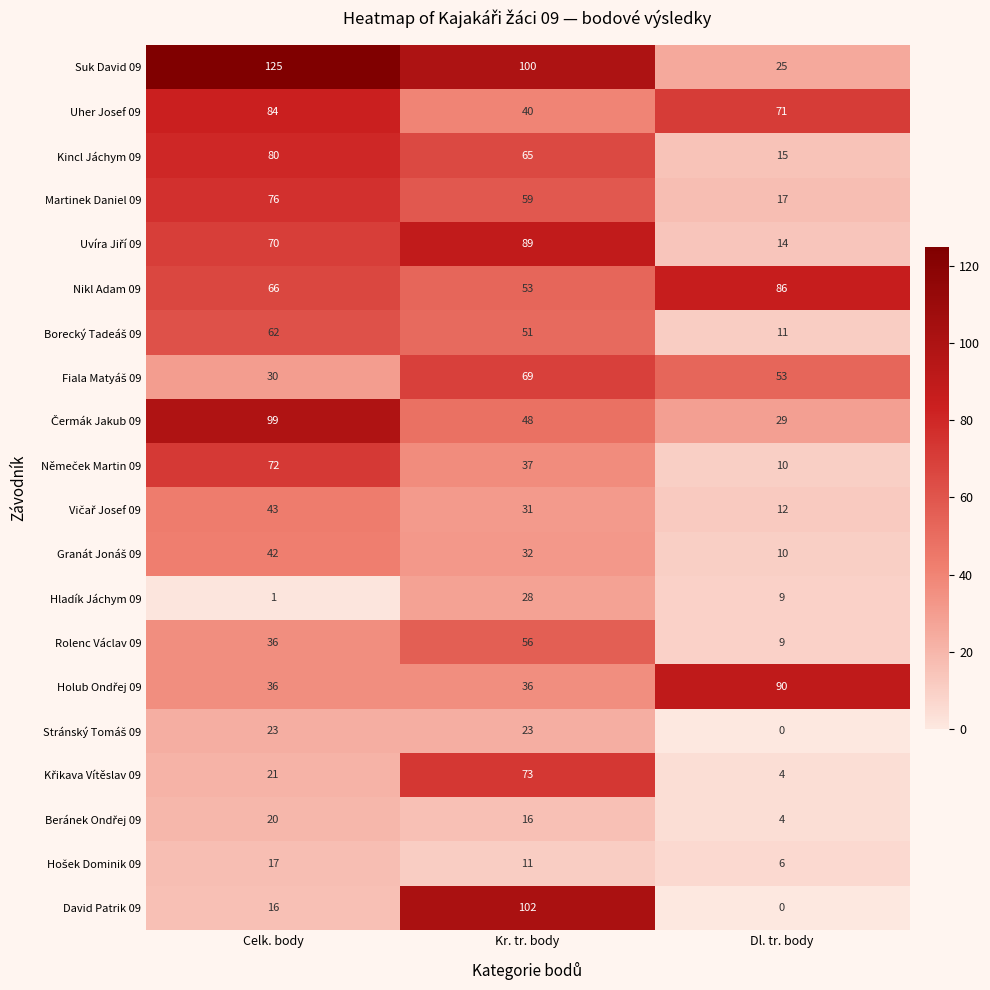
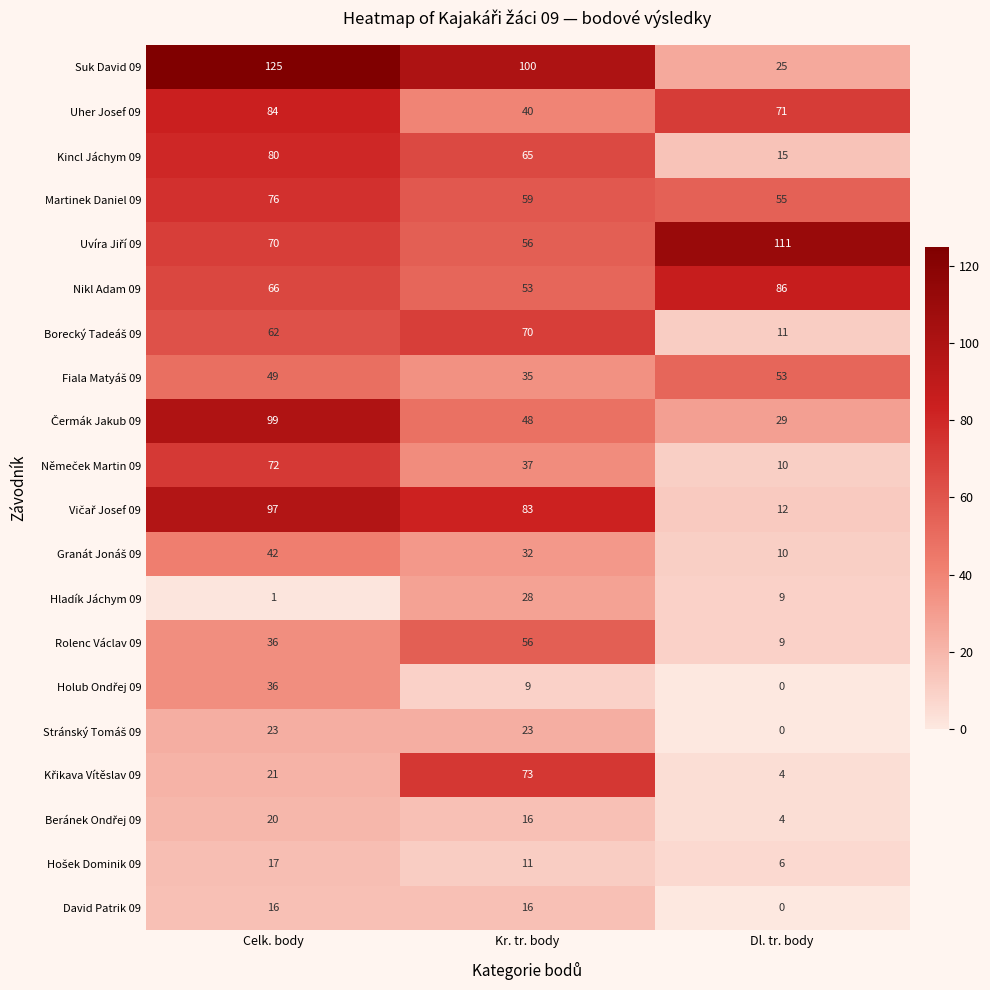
Martinek Daniel 09, Dl. tr. body: 17 -> 55
Uvíra Jiří 09, Kr. tr. body: 89 -> 56
Uvíra Jiří 09, Dl. tr. body: 14 -> 111
Borecký Tadeáš 09, Kr. tr. body: 51 -> 70
Fiala Matyáš 09, Celk. body: 30 -> 49
Fiala Matyáš 09, Kr. tr. body: 69 -> 35
Vičař Josef 09, Celk. body: 43 -> 97
Vičař Josef 09, Kr. tr. body: 31 -> 83
Holub Ondřej 09, Kr. tr. body: 36 -> 9
Holub Ondřej 09, Dl. tr. body: 90 -> 0
David Patrik 09, Kr. tr. body: 102 -> 16
